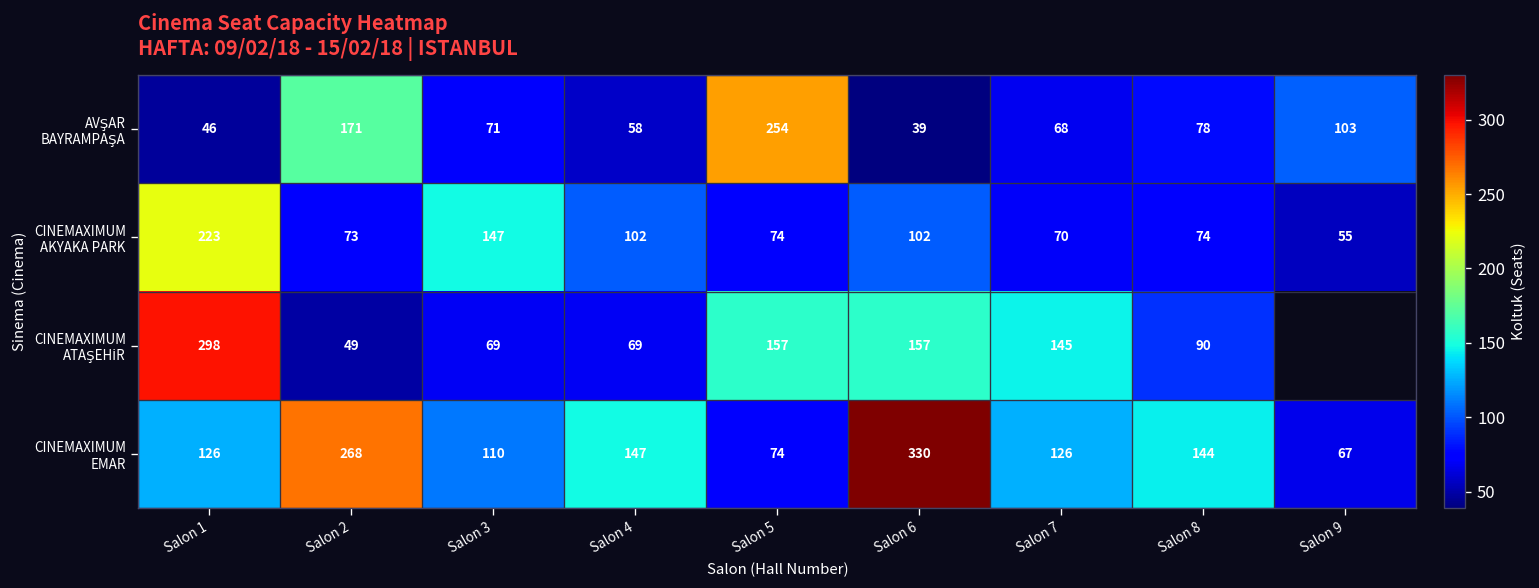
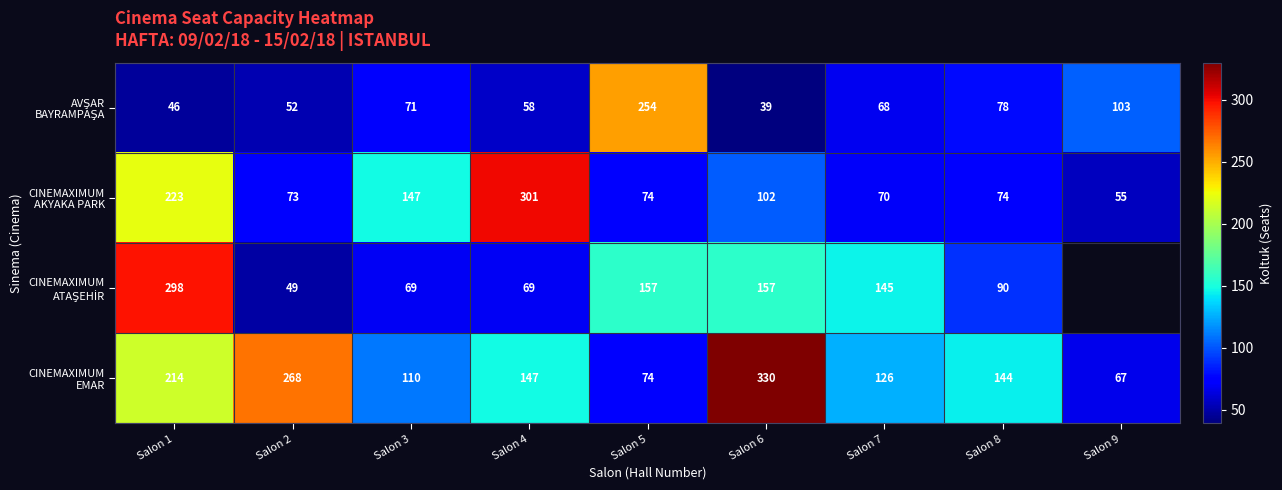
AVŞAR BAYRAMPAŞA, Salon 2: 171 -> 52
CINEMAXIMUM AKYAKA PARK, Salon 4: 102 -> 301
CINEMAXIMUM EMAR, Salon 1: 126 -> 214
